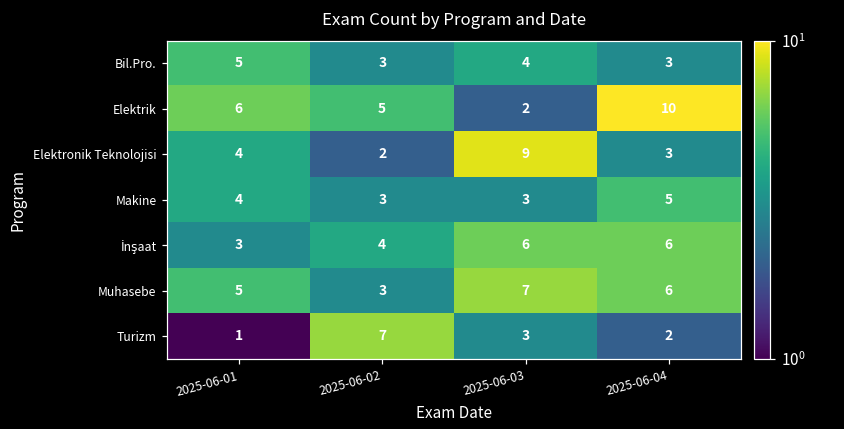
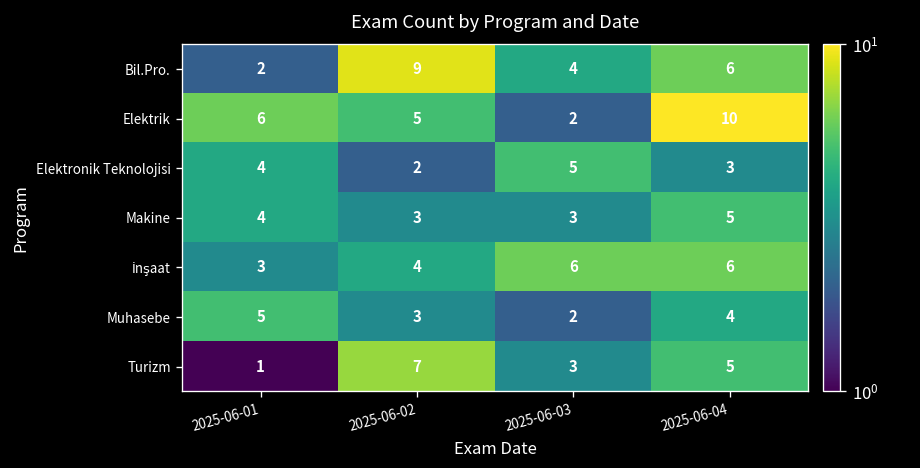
Bil.Pro., 2025-06-01: 5 -> 2
Bil.Pro., 2025-06-02: 3 -> 9
Bil.Pro., 2025-06-04: 3 -> 6
Elektronik Teknolojisi, 2025-06-03: 9 -> 5
Muhasebe, 2025-06-03: 7 -> 2
Muhasebe, 2025-06-04: 6 -> 4
Turizm, 2025-06-04: 2 -> 5
